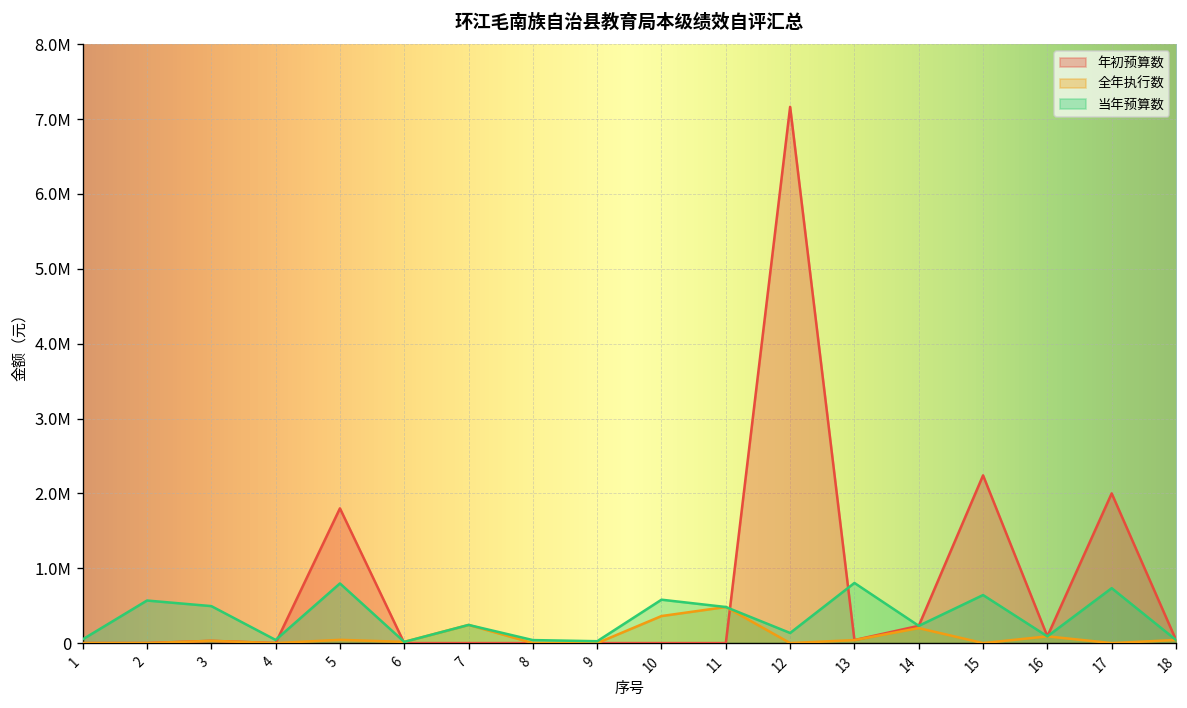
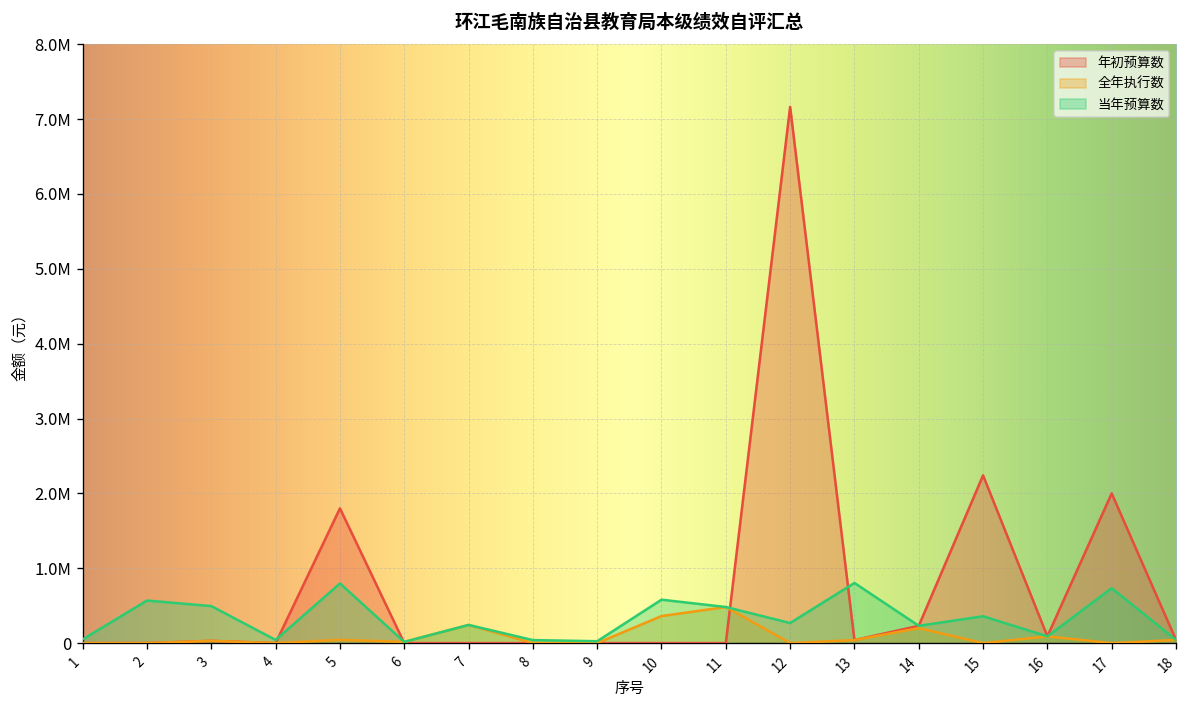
当年预算数, 12: 100000 -> 300000
当年预算数, 15: 600000 -> 400000
